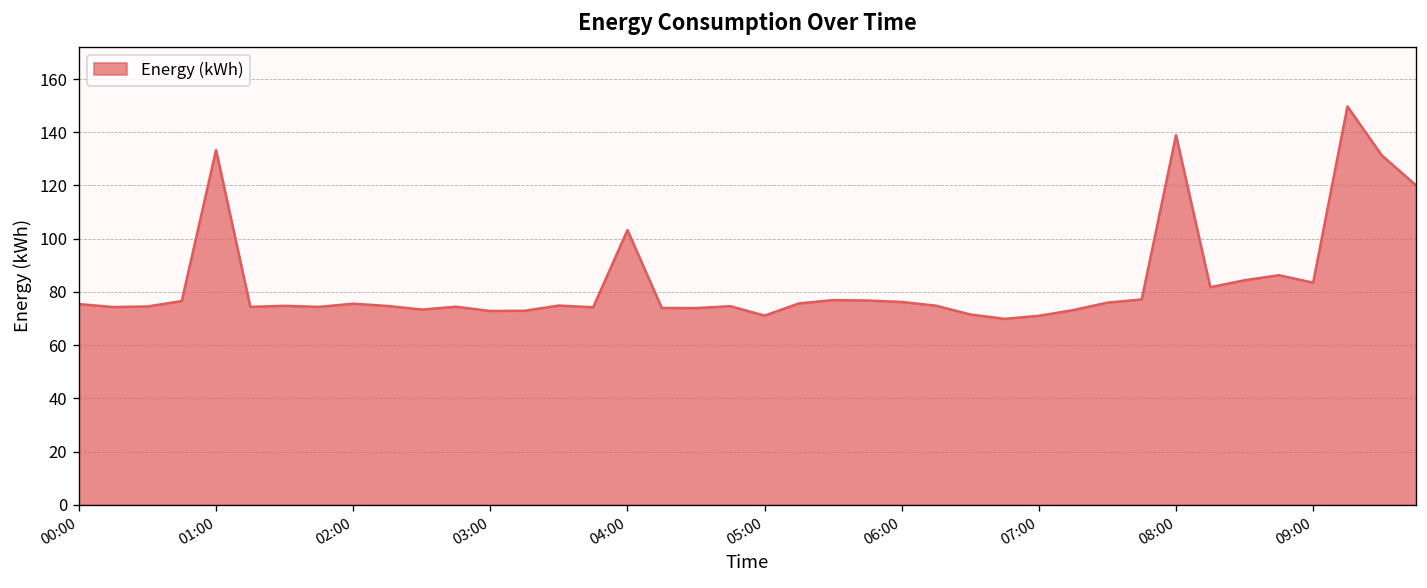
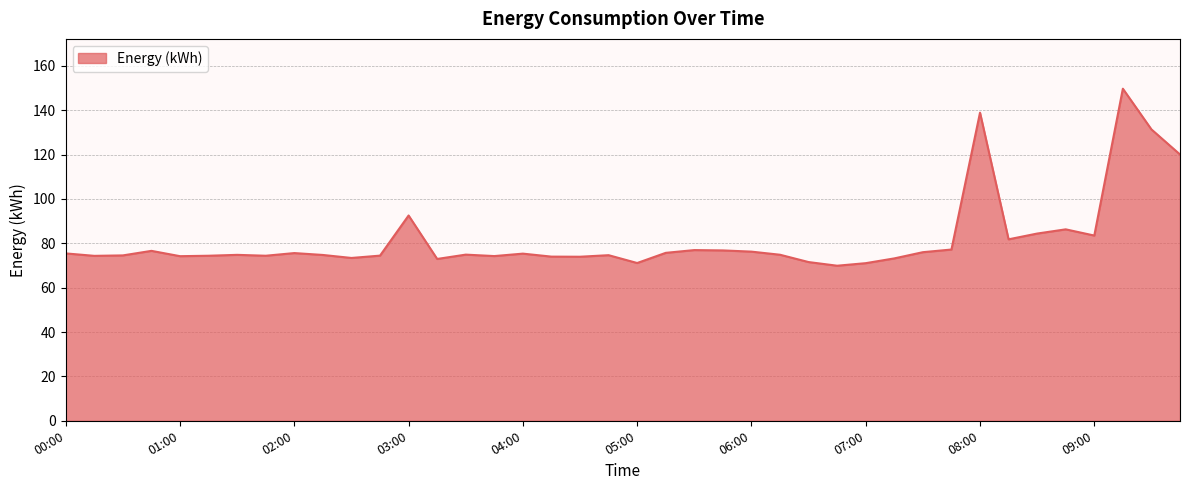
01:00: 133 -> 74
03:00: 73 -> 93
04:00: 103 -> 75
